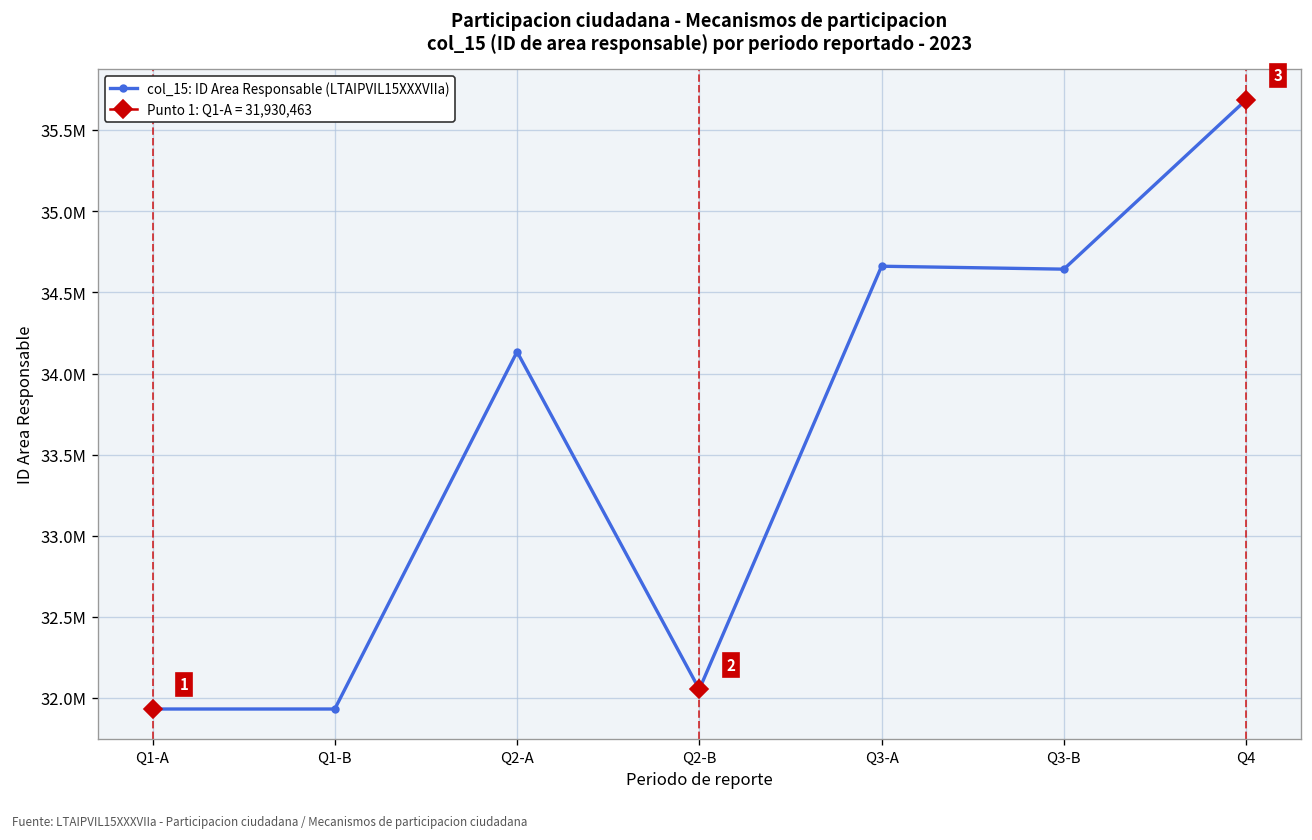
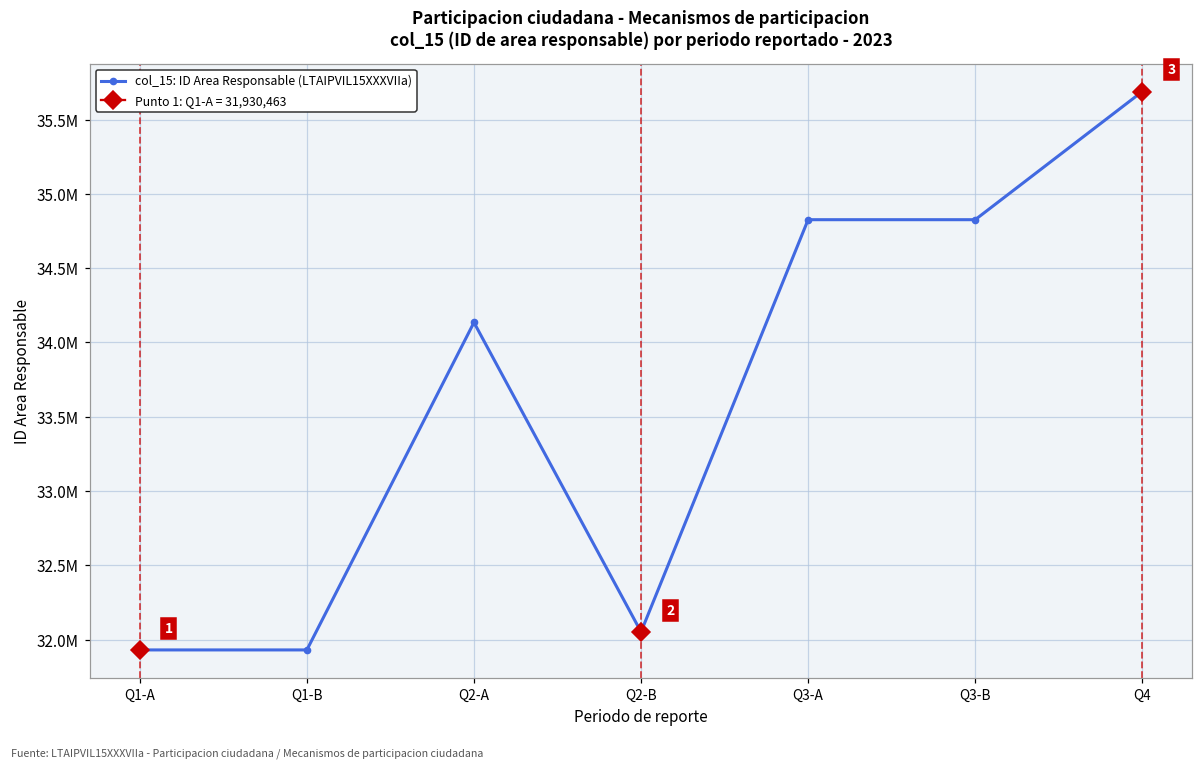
col_15: ID Area Responsable (LTAIPVIL15XXXVIIa), Q3-A: 34660000 -> 34830000
col_15: ID Area Responsable (LTAIPVIL15XXXVIIa), Q3-B: 34640000 -> 34830000
